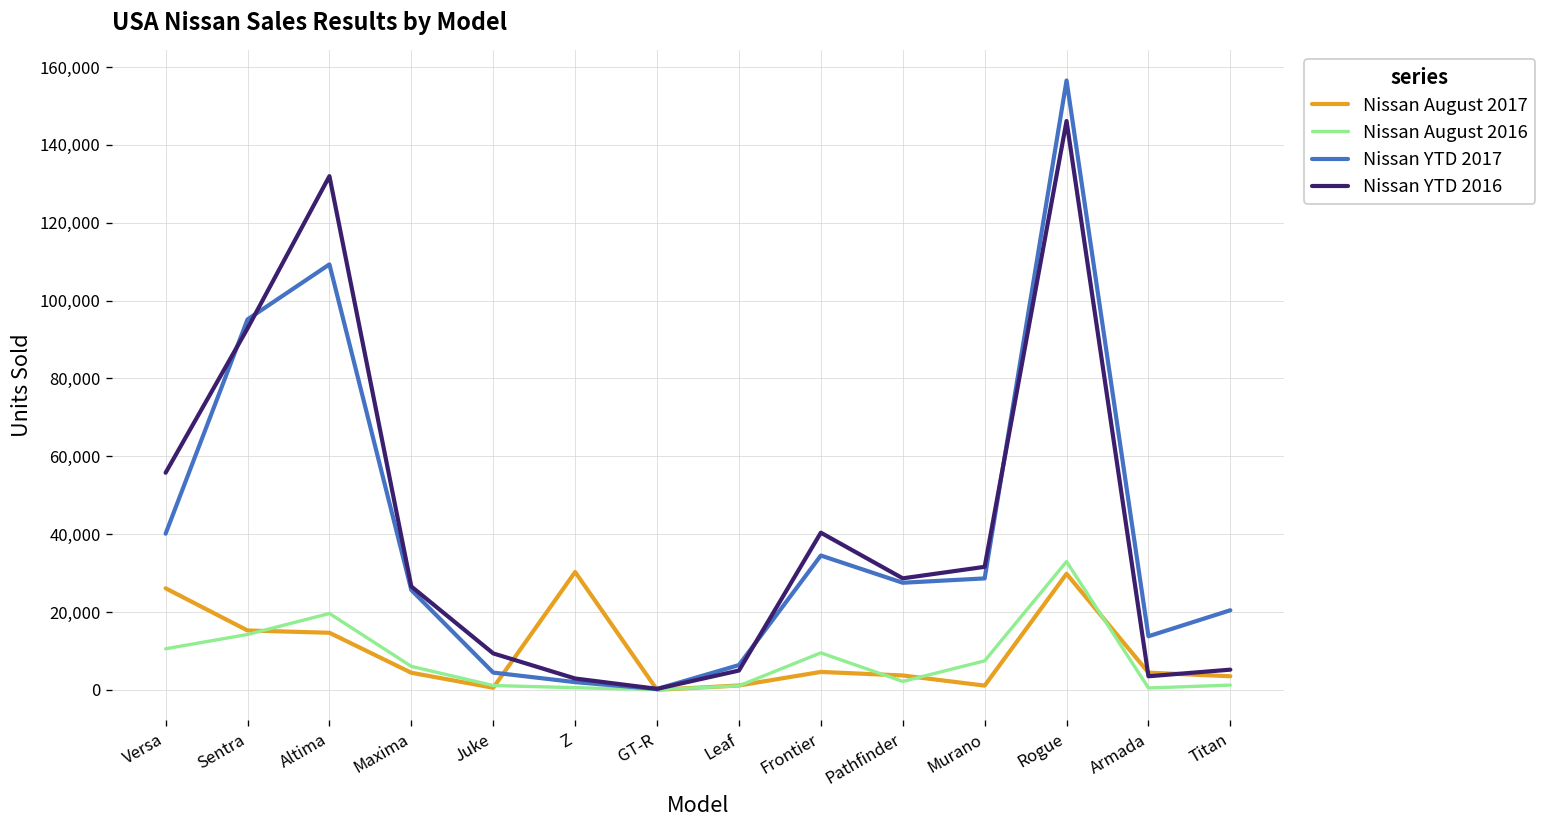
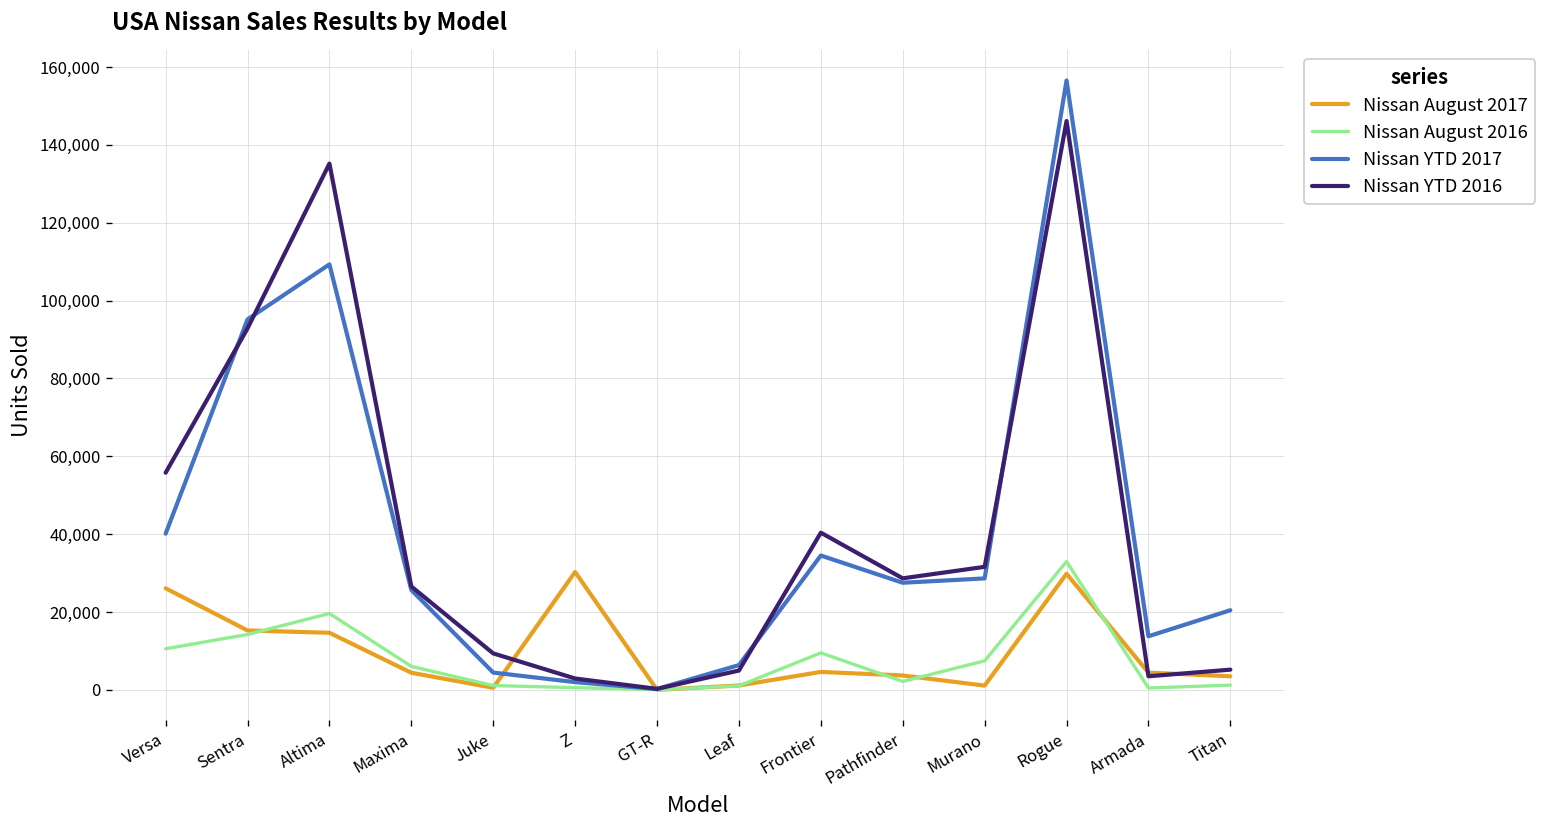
Nissan YTD 2016, Altima: 132,000 -> 135,000
